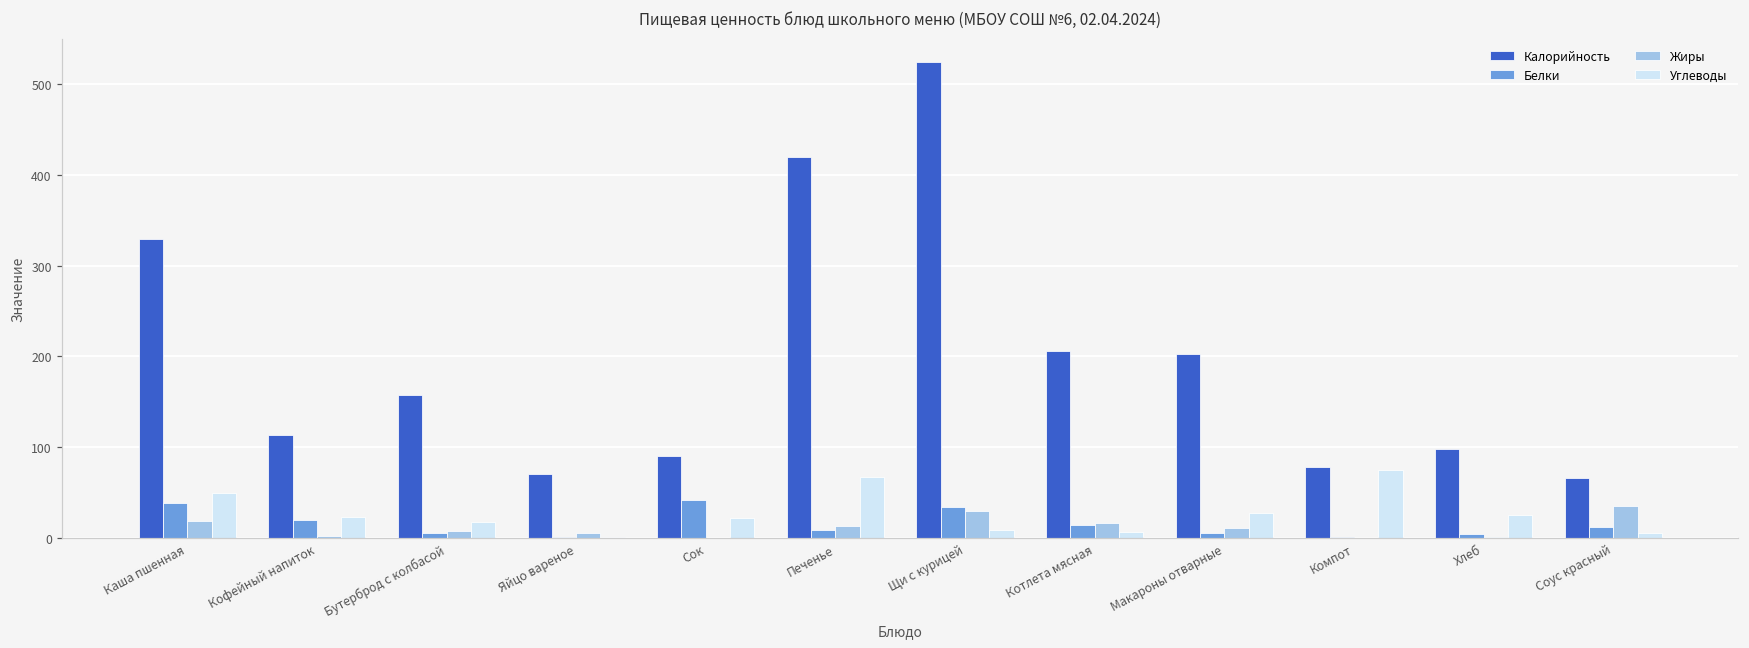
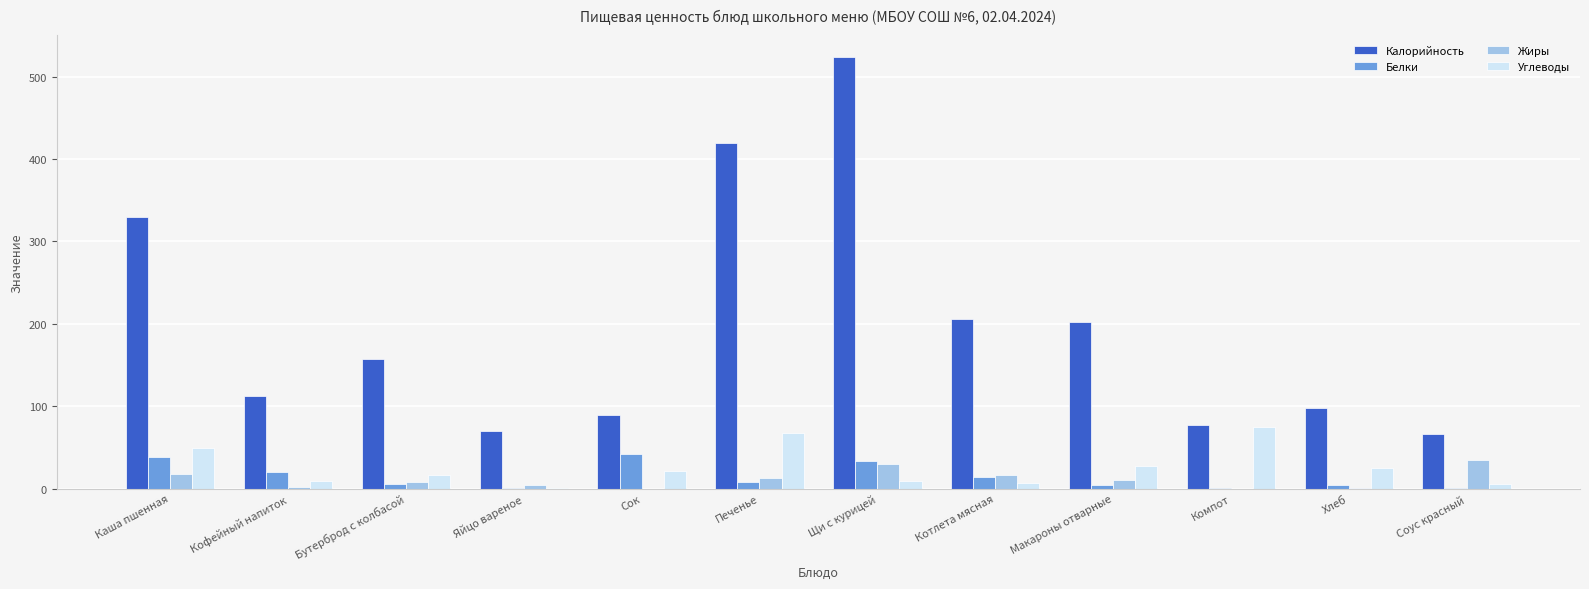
Углеводы, Кофейный напиток: 20 -> 10
Белки, Соус красный: 10 -> 0
